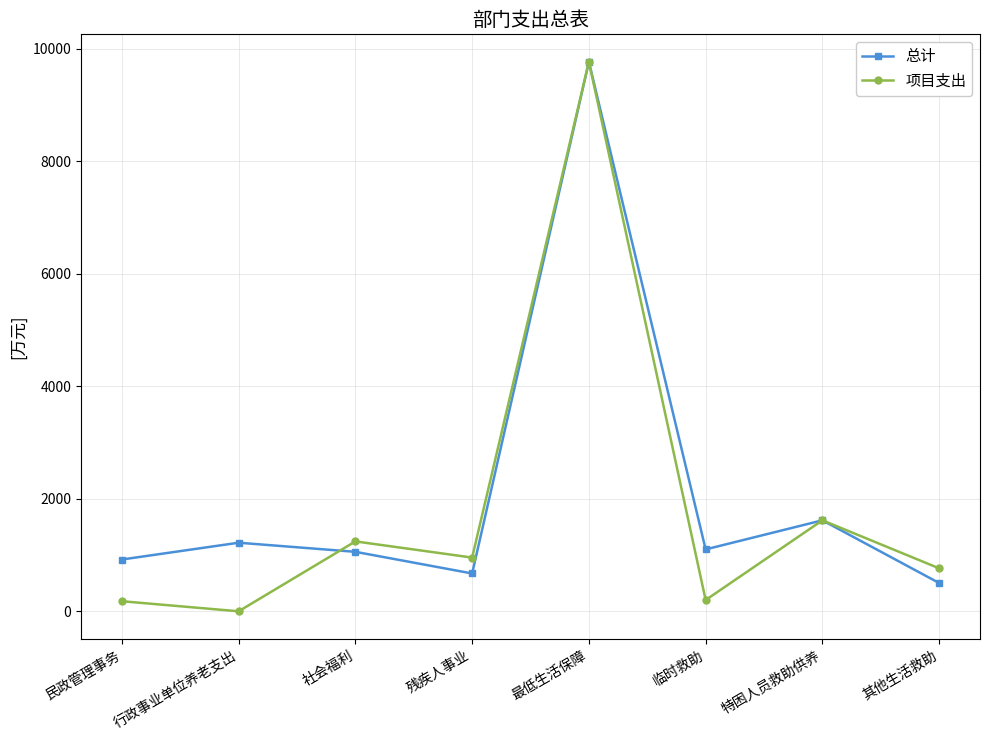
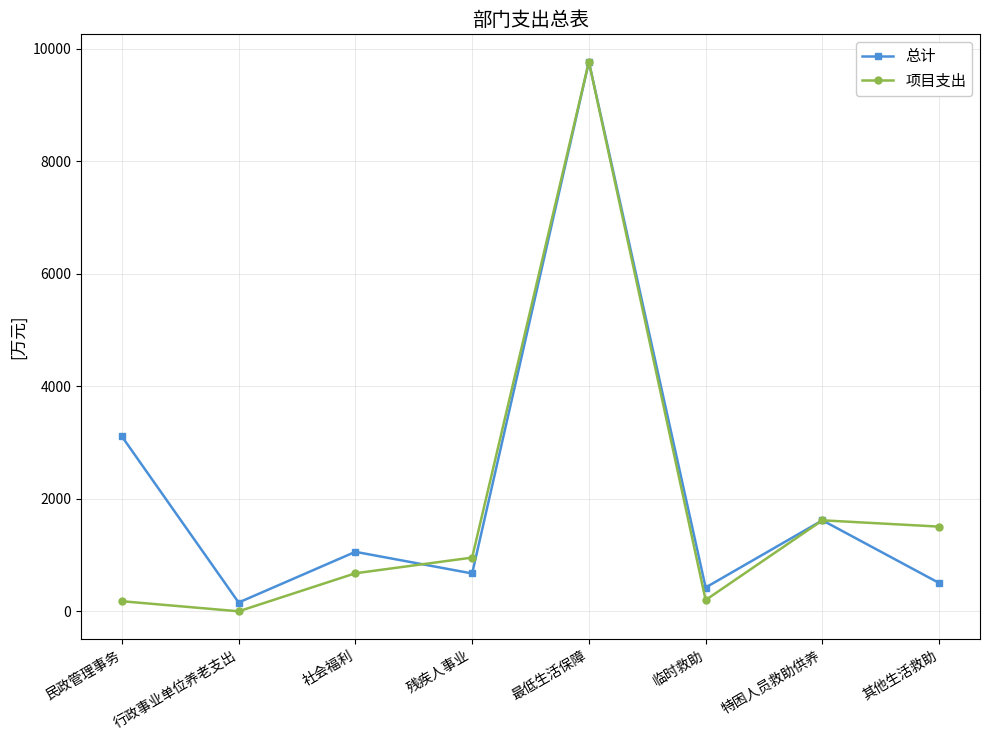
总计, 民政管理事务: 900 -> 3100
总计, 行政事业单位养老支出: 1200 -> 200
项目支出, 社会福利: 1200 -> 700
总计, 临时救助: 1100 -> 400
项目支出, 其他生活救助: 800 -> 1500
